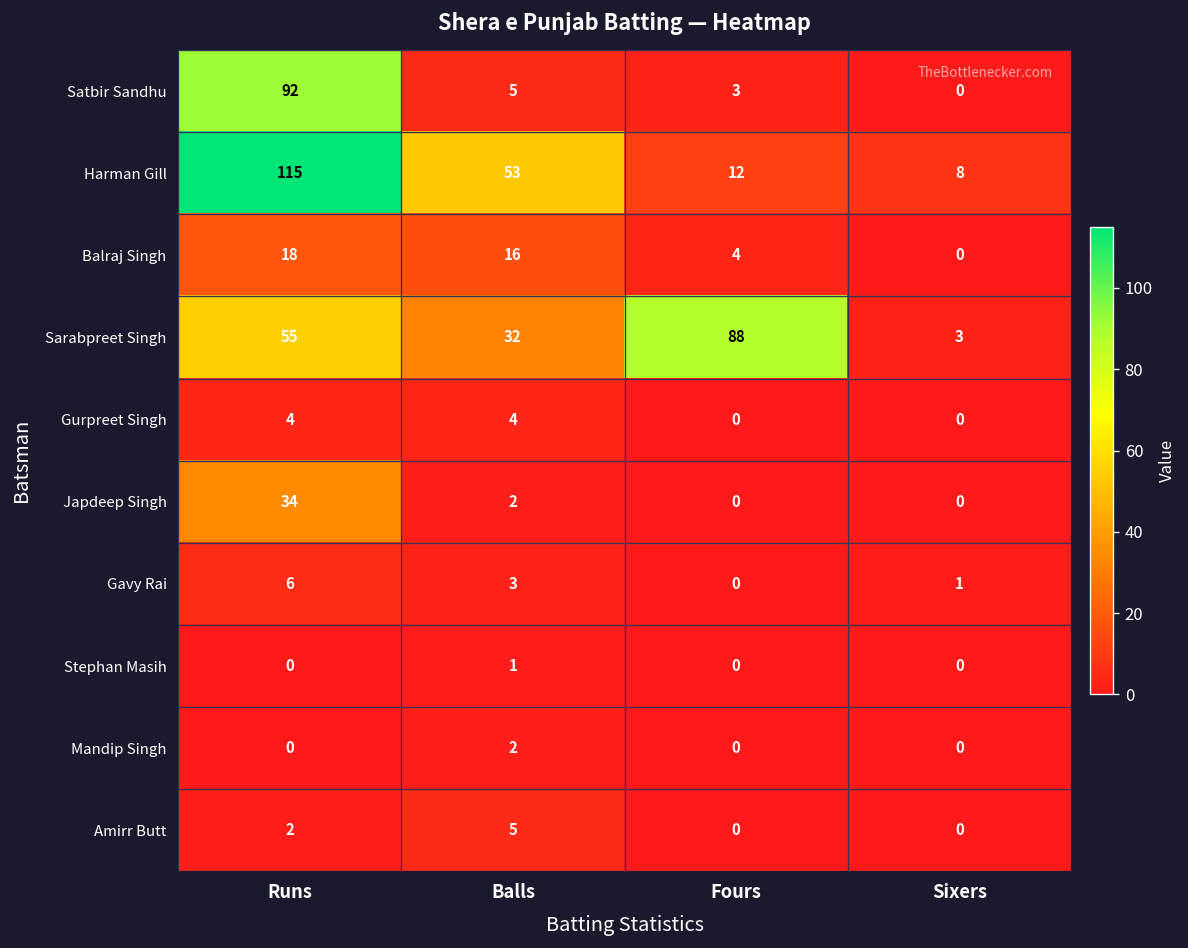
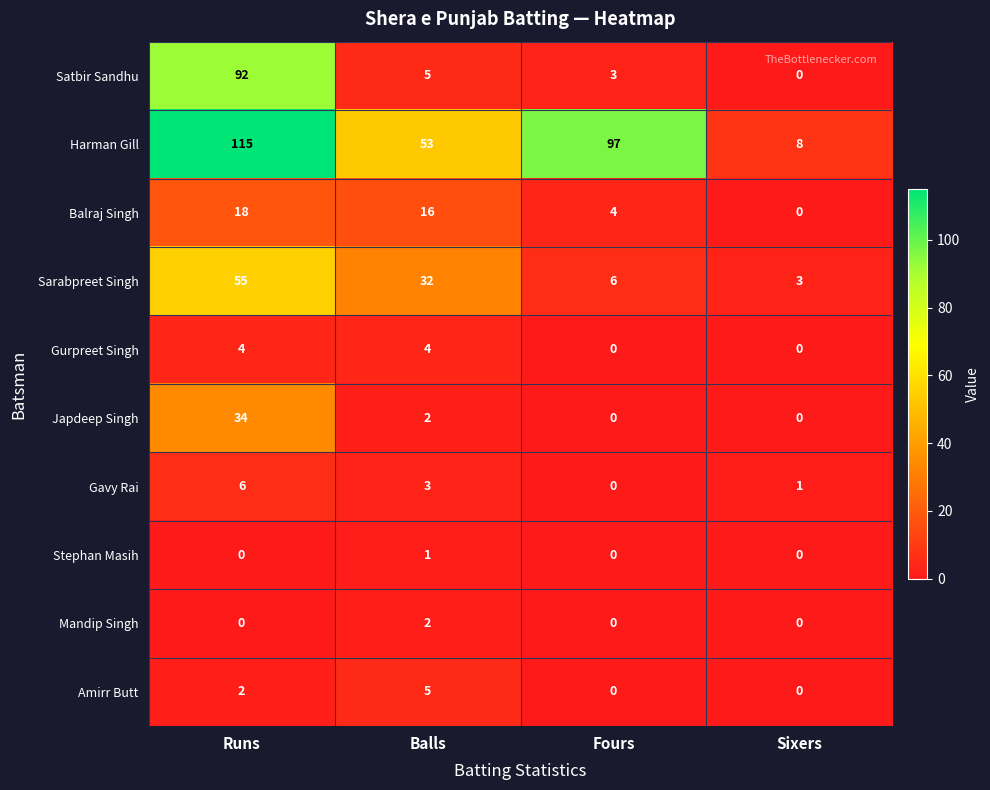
Harman Gill, Fours: 12 -> 97
Sarabpreet Singh, Fours: 88 -> 6
